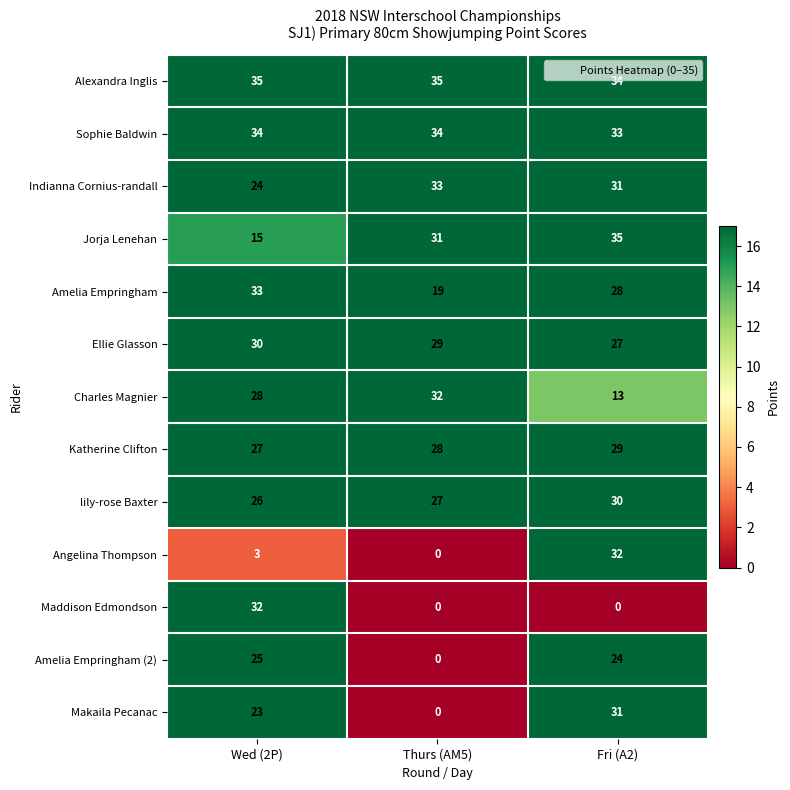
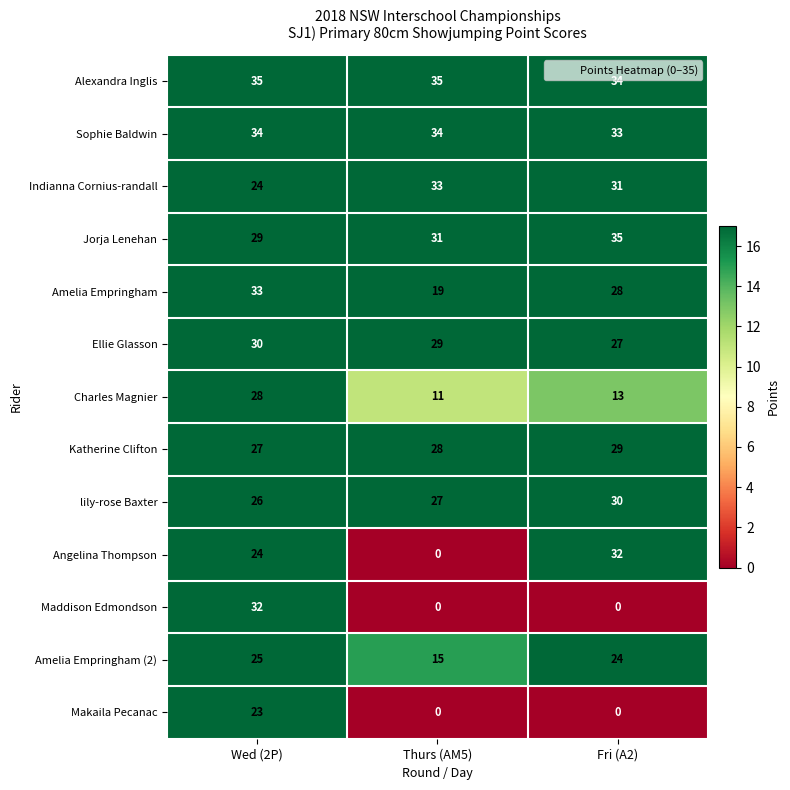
Jorja Lenehan, Wed (2P): 15 -> 29
Charles Magnier, Thurs (AM5): 32 -> 11
Angelina Thompson, Wed (2P): 3 -> 24
Amelia Empringham (2), Thurs (AM5): 0 -> 15
Makaila Pecanac, Fri (A2): 31 -> 0
